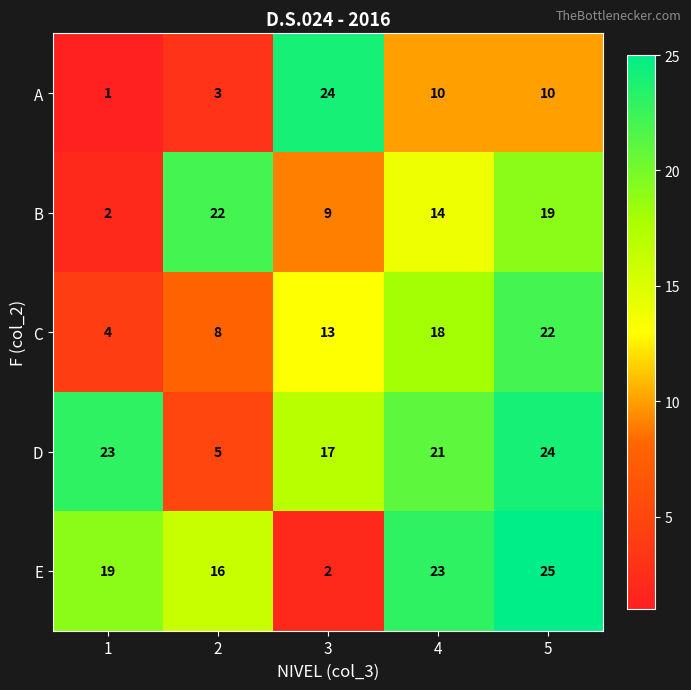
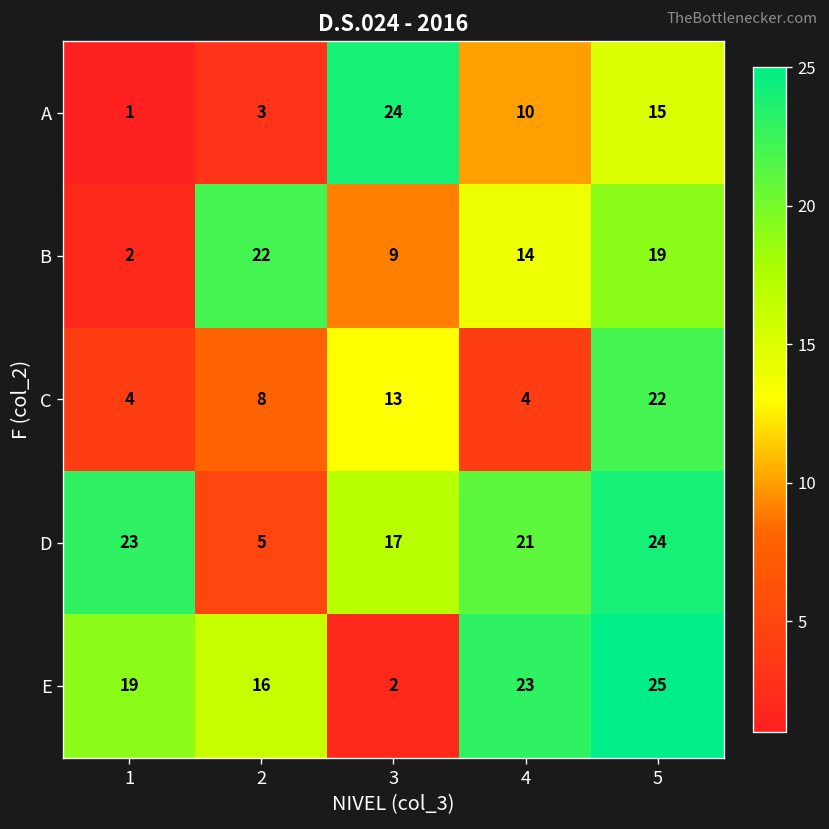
A, 5: 10 -> 15
C, 4: 18 -> 4
